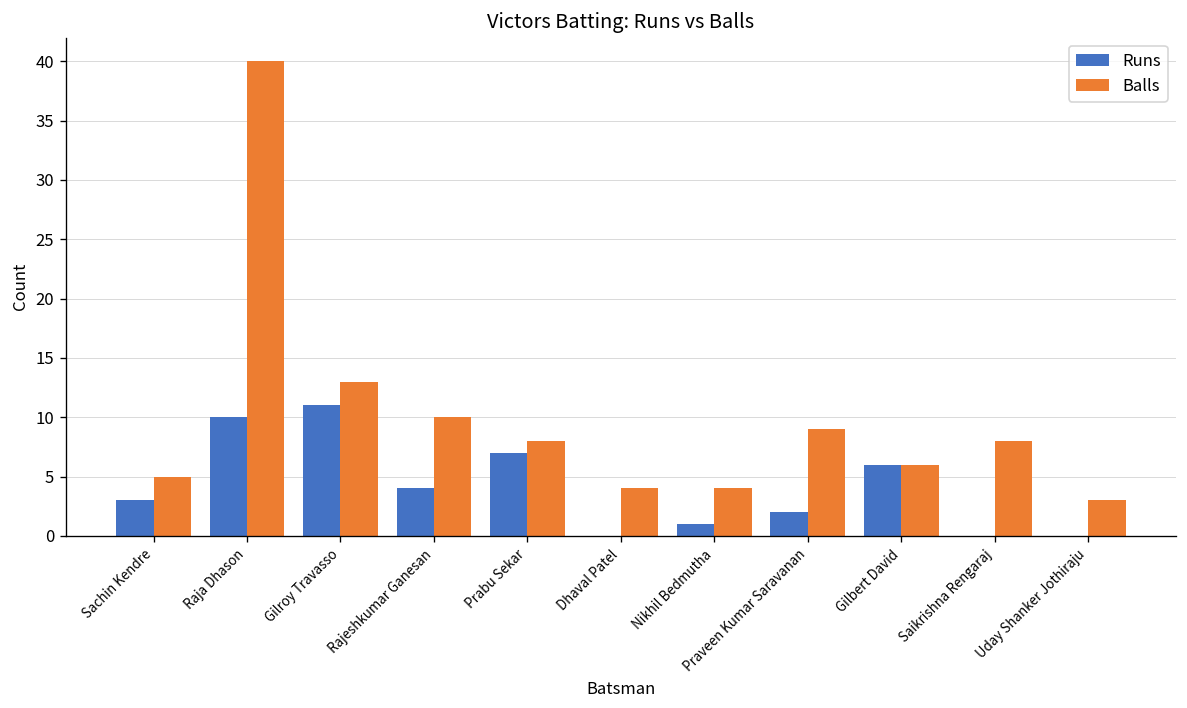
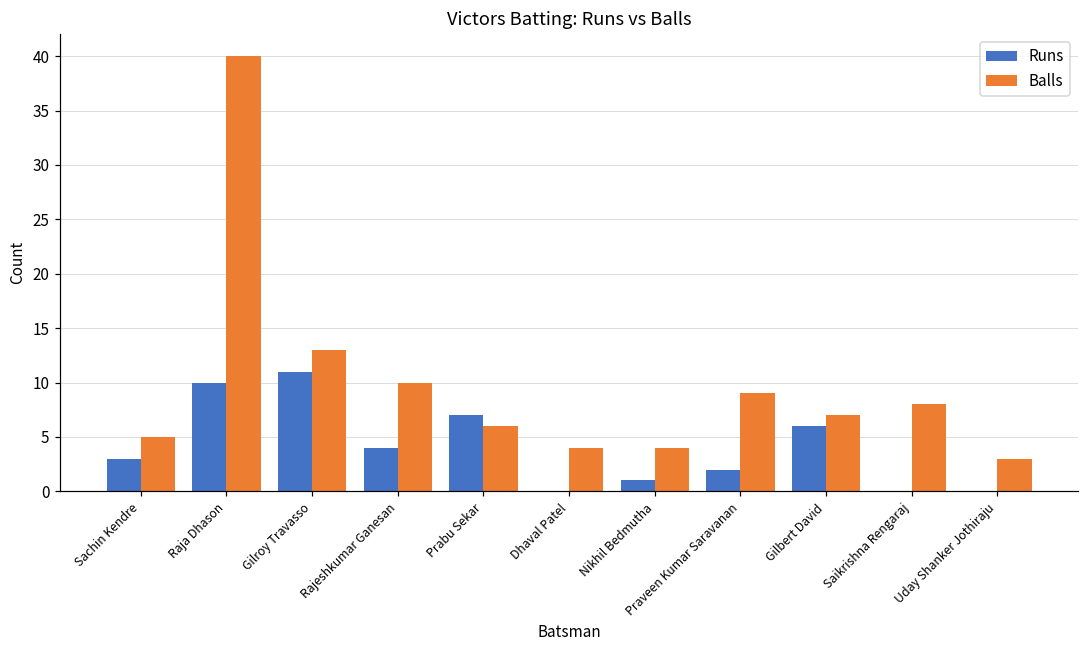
Balls, Prabu Sekar: 8 -> 6
Balls, Gilbert David: 6 -> 7
